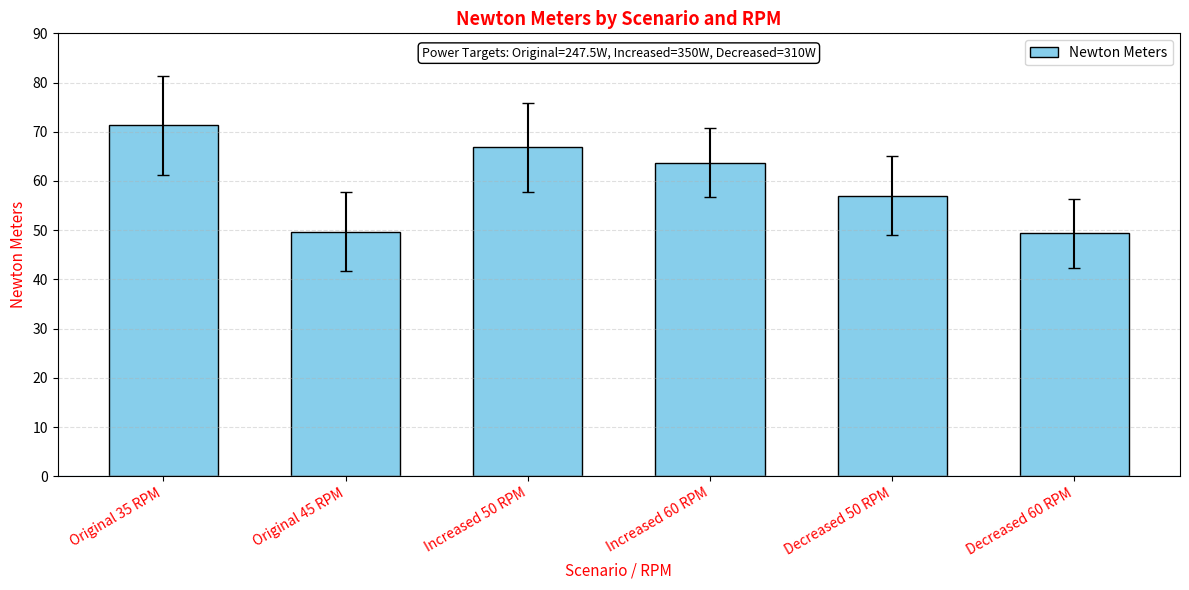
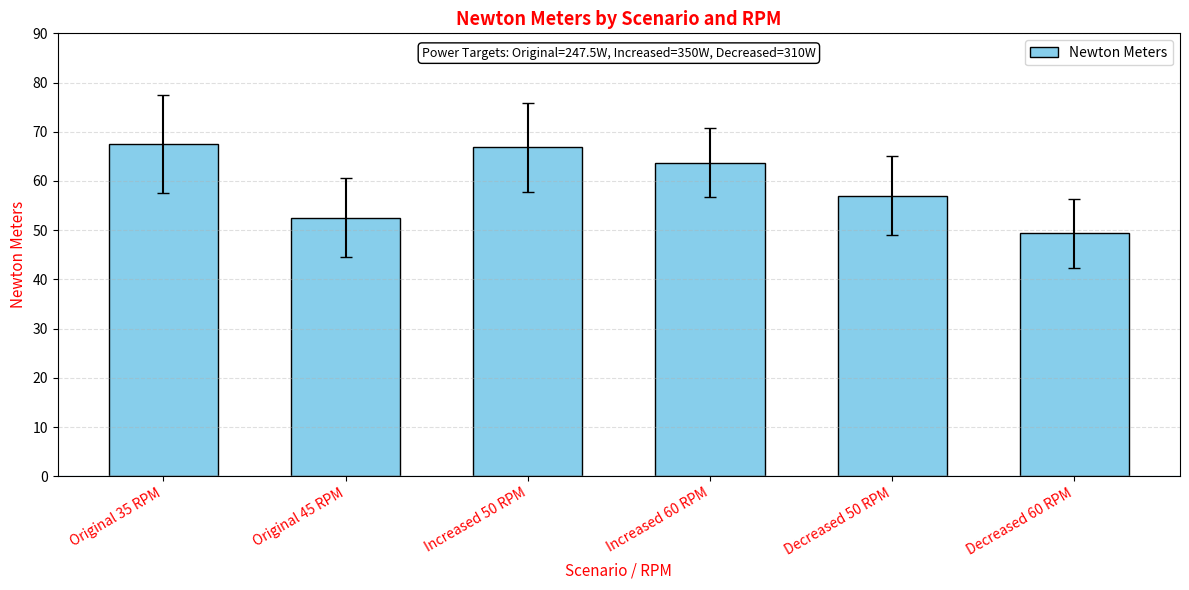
Newton Meters, Original 35 RPM: 71 -> 68
Newton Meters, Original 45 RPM: 50 -> 53
